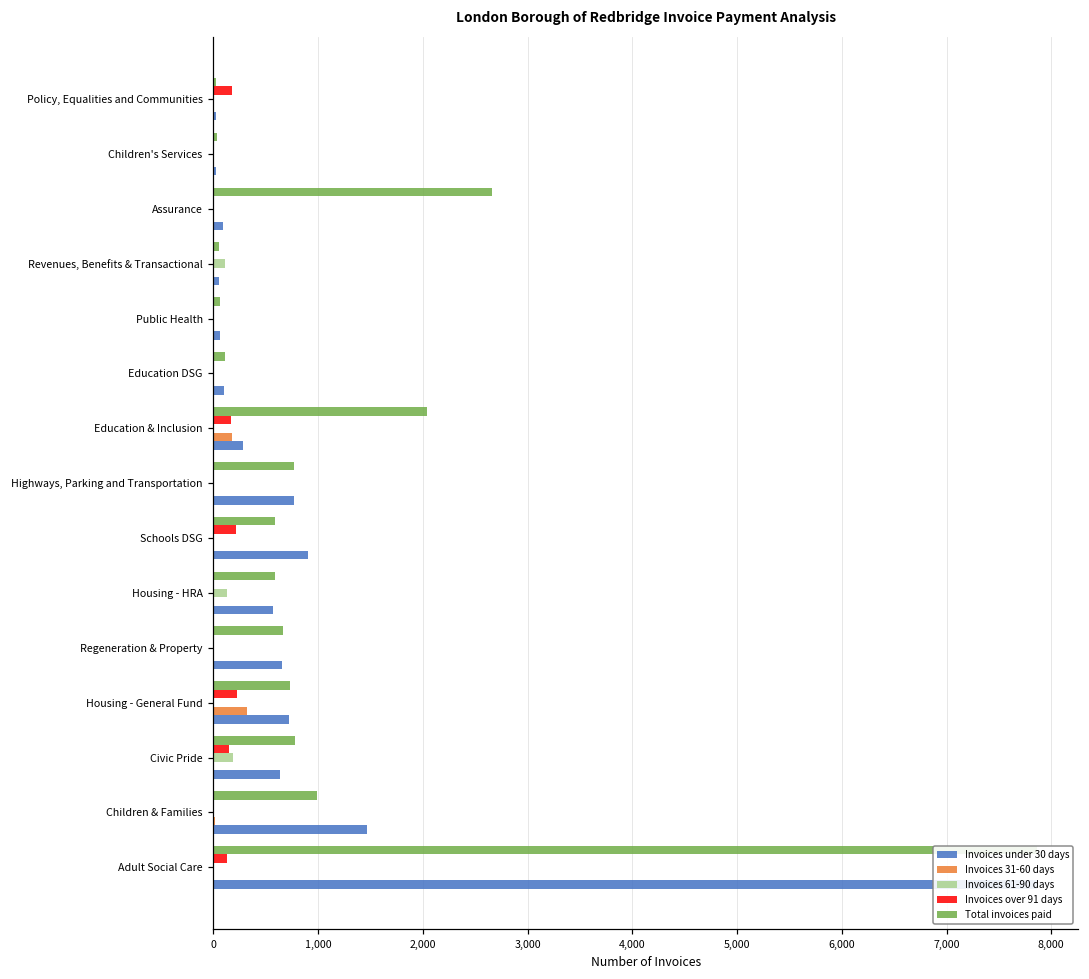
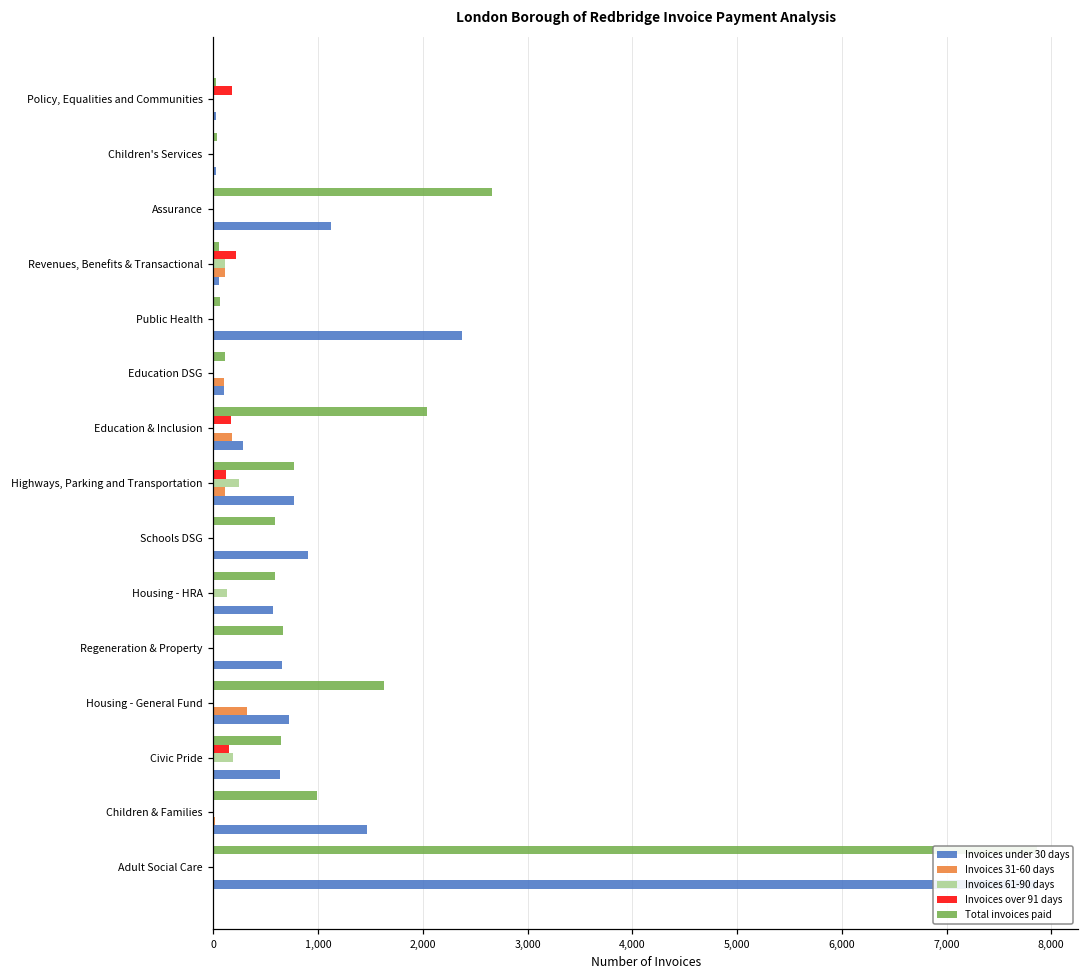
Invoices under 30 days, Assurance: 100 -> 1,100
Invoices over 91 days, Revenues, Benefits & Transactional: 0 -> 200
Invoices 31-60 days, Revenues, Benefits & Transactional: 0 -> 100
Invoices under 30 days, Public Health: 100 -> 2,400
Invoices 31-60 days, Education DSG: 0 -> 100
Invoices over 91 days, Highways, Parking and Transportation: 0 -> 100
Invoices 61-90 days, Highways, Parking and Transportation: 0 -> 200
Invoices 31-60 days, Highways, Parking and Transportation: 0 -> 100
Invoices over 91 days, Schools DSG: 200 -> 0
Total invoices paid, Housing - General Fund: 700 -> 1,600
Invoices over 91 days, Housing - General Fund: 200 -> 0
Total invoices paid, Civic Pride: 800 -> 600
Invoices over 91 days, Adult Social Care: 100 -> 0
